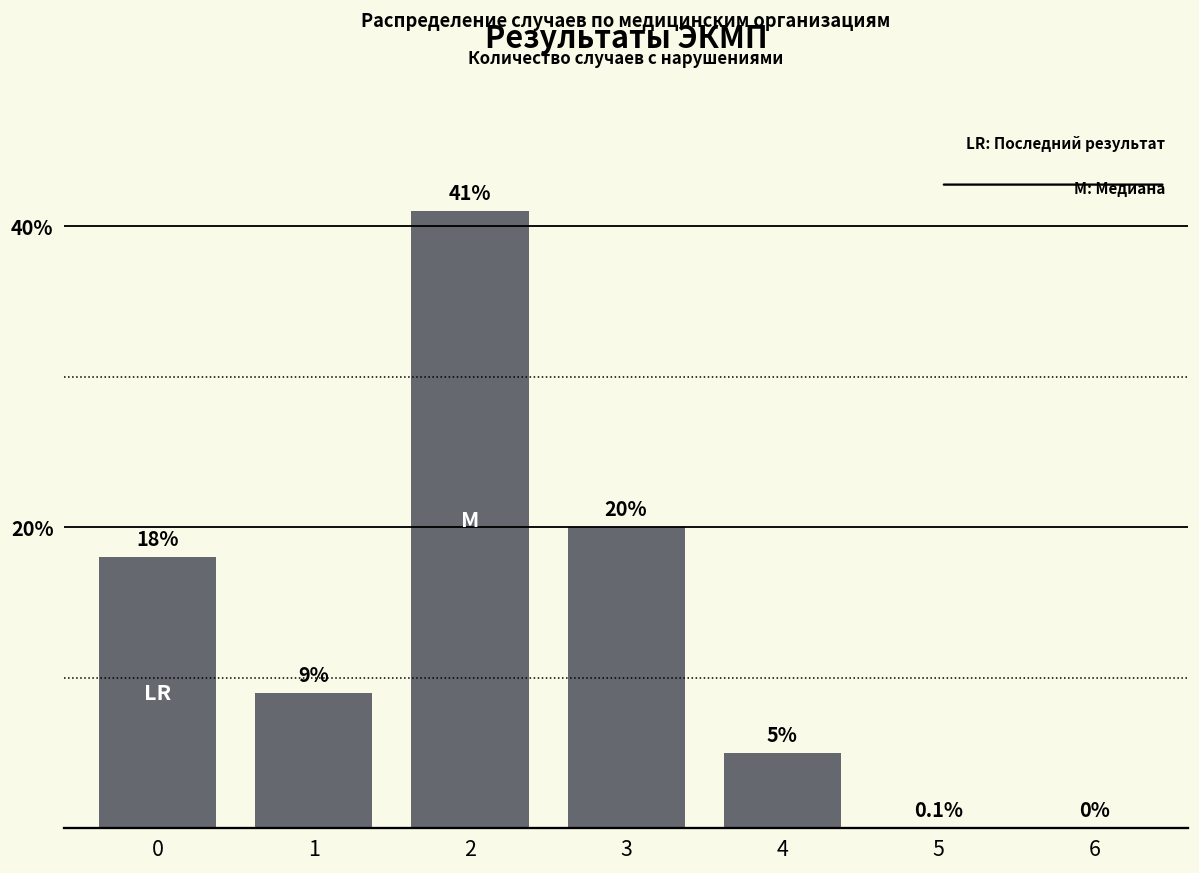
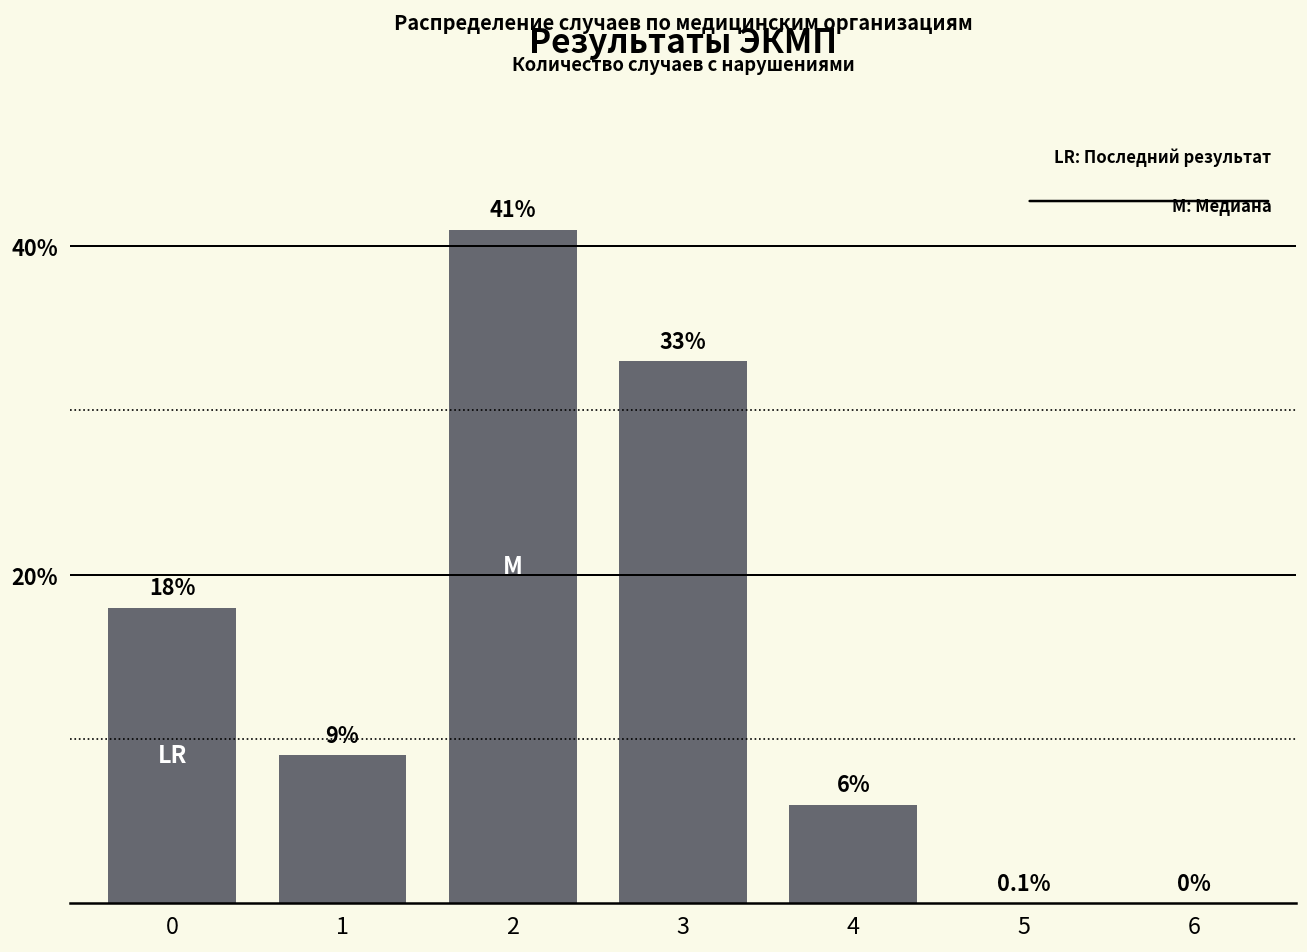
3: 20% -> 33%
4: 5% -> 6%
